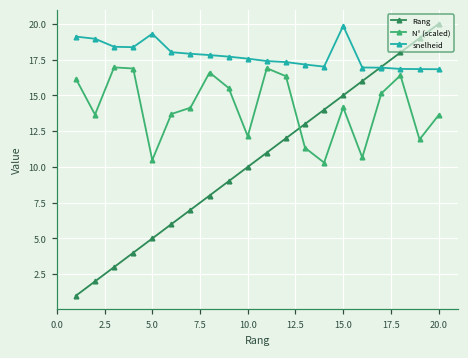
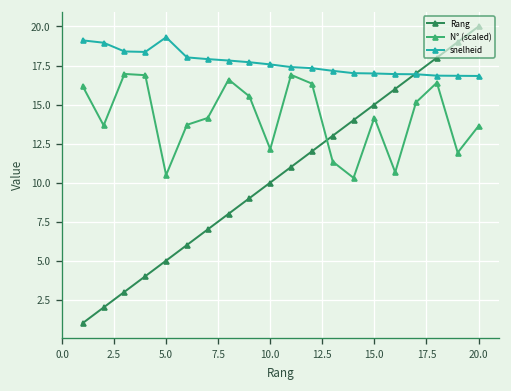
snelheid, 15.0: 19.9 -> 17.0
